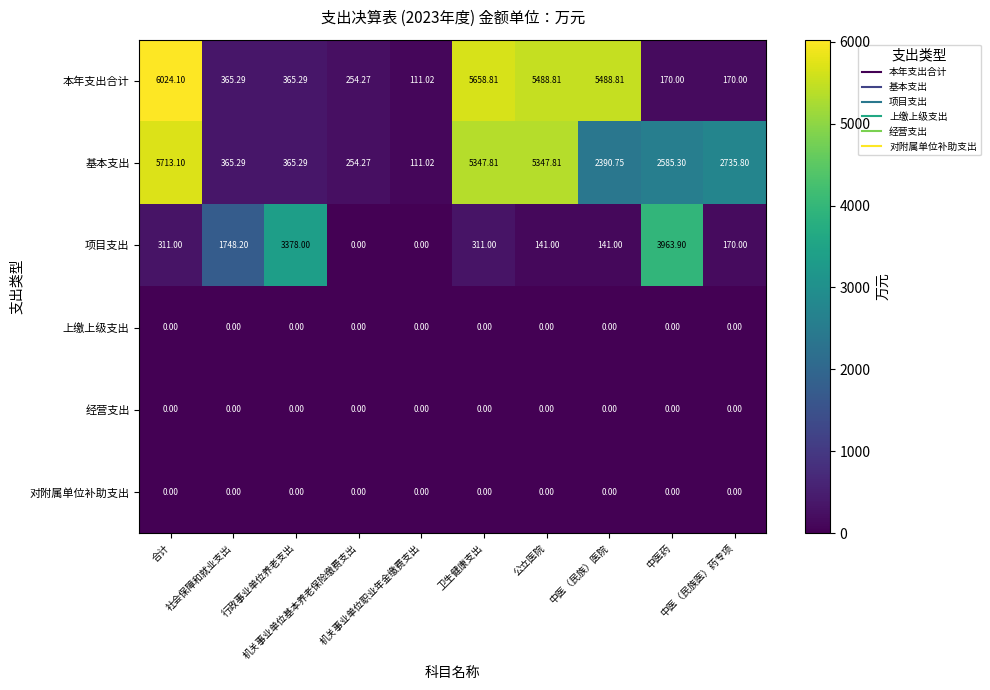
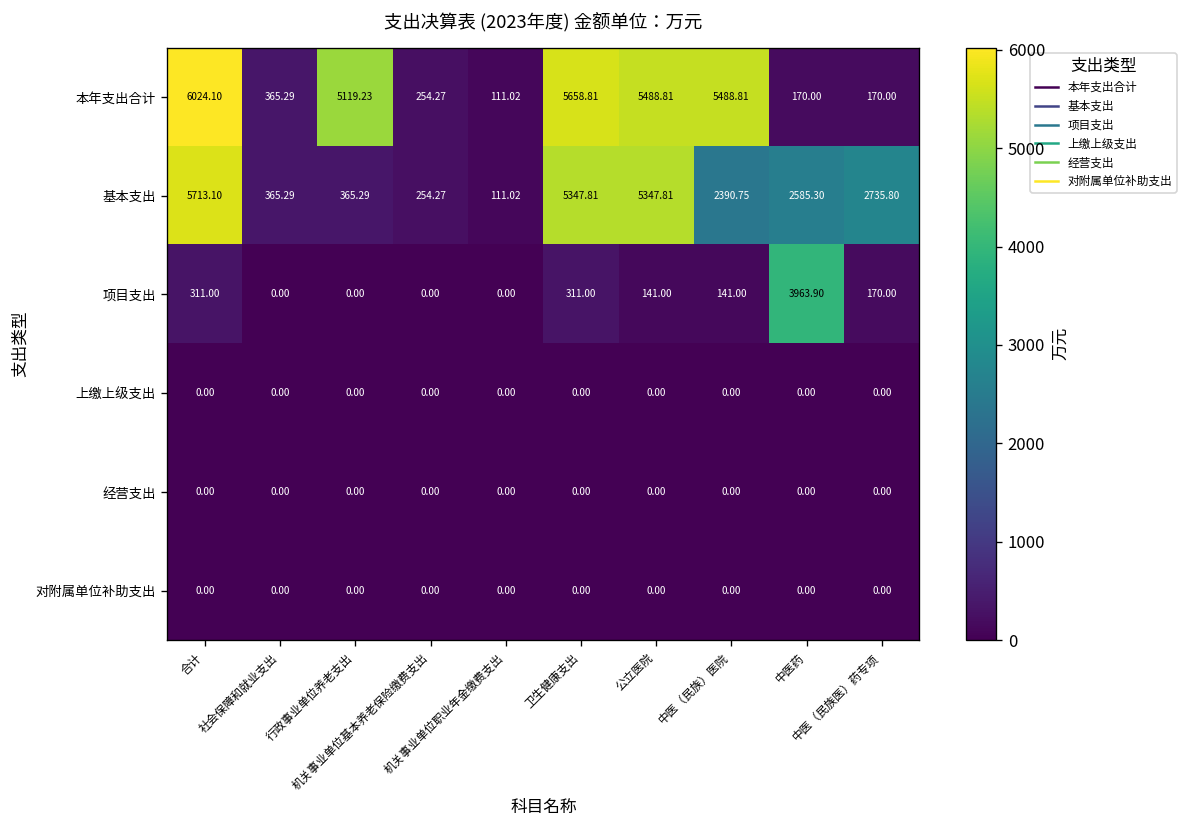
本年支出合计, 行政事业单位养老支出: 365.29 -> 5119.23
项目支出, 社会保障和就业支出: 1748.20 -> 0.00
项目支出, 行政事业单位养老支出: 3378.00 -> 0.00
